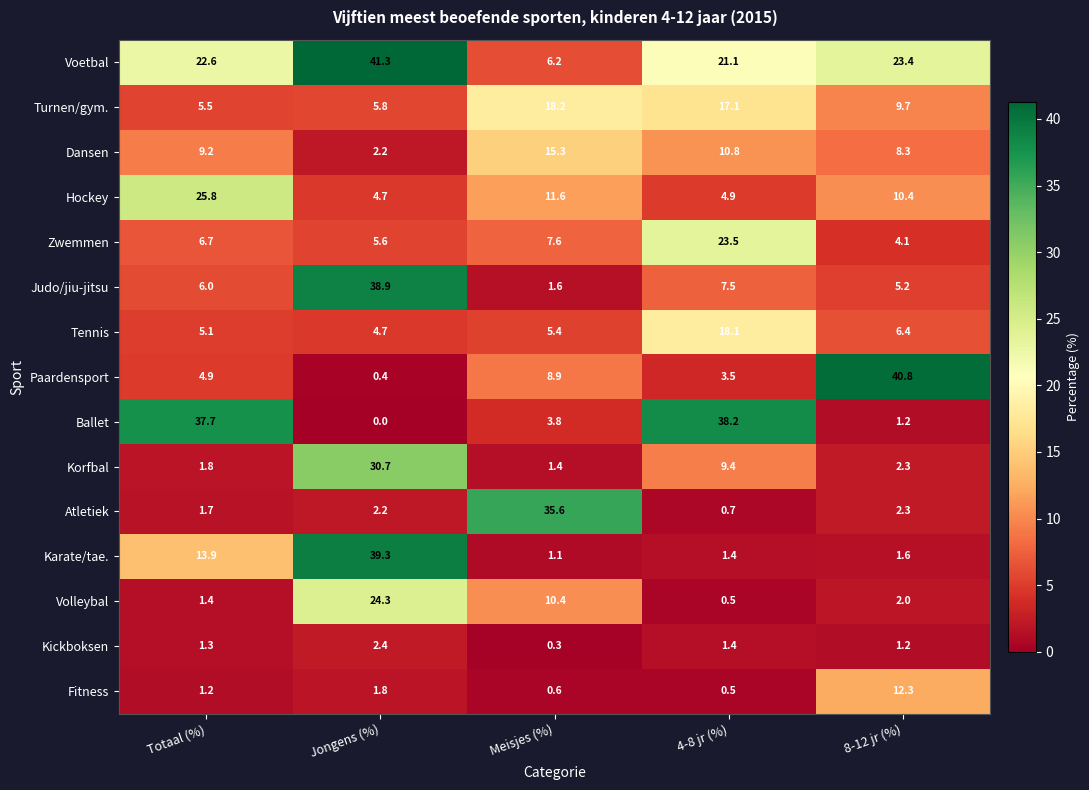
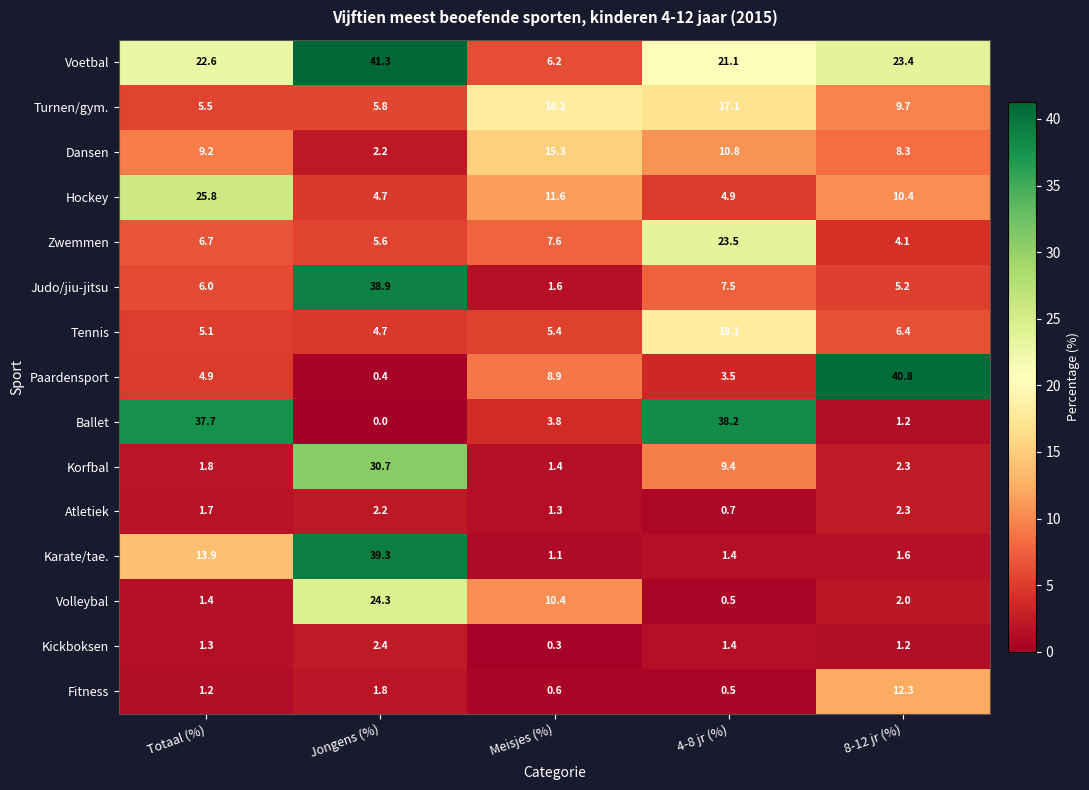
Atletiek, Meisjes (%): 35.6 -> 1.3
